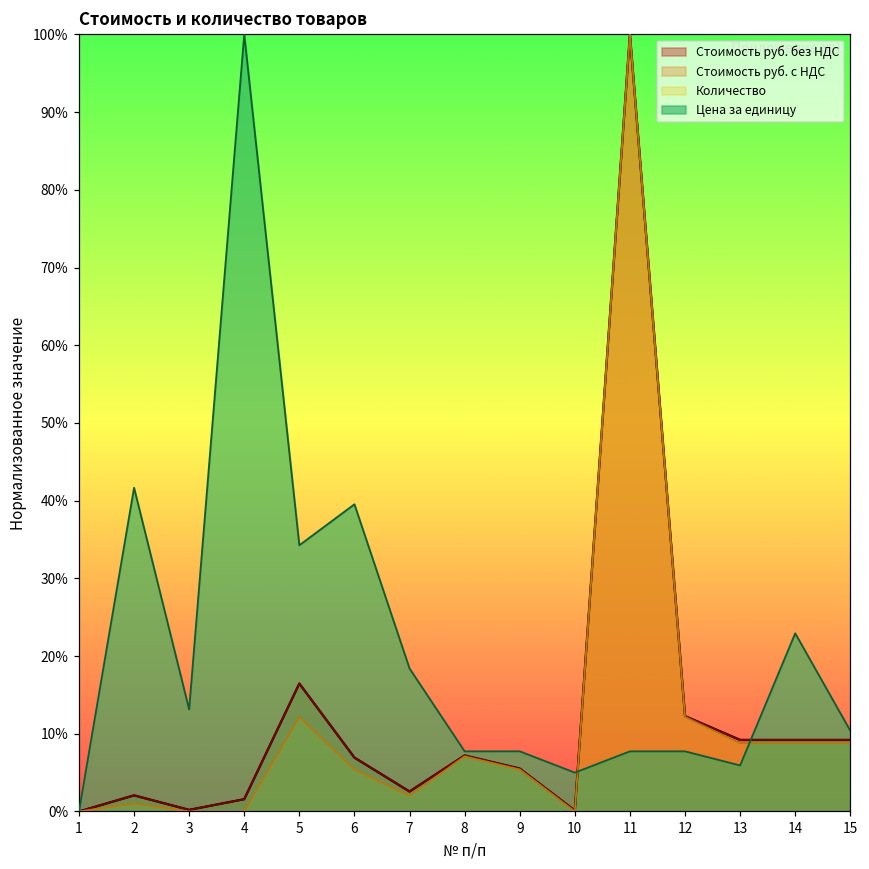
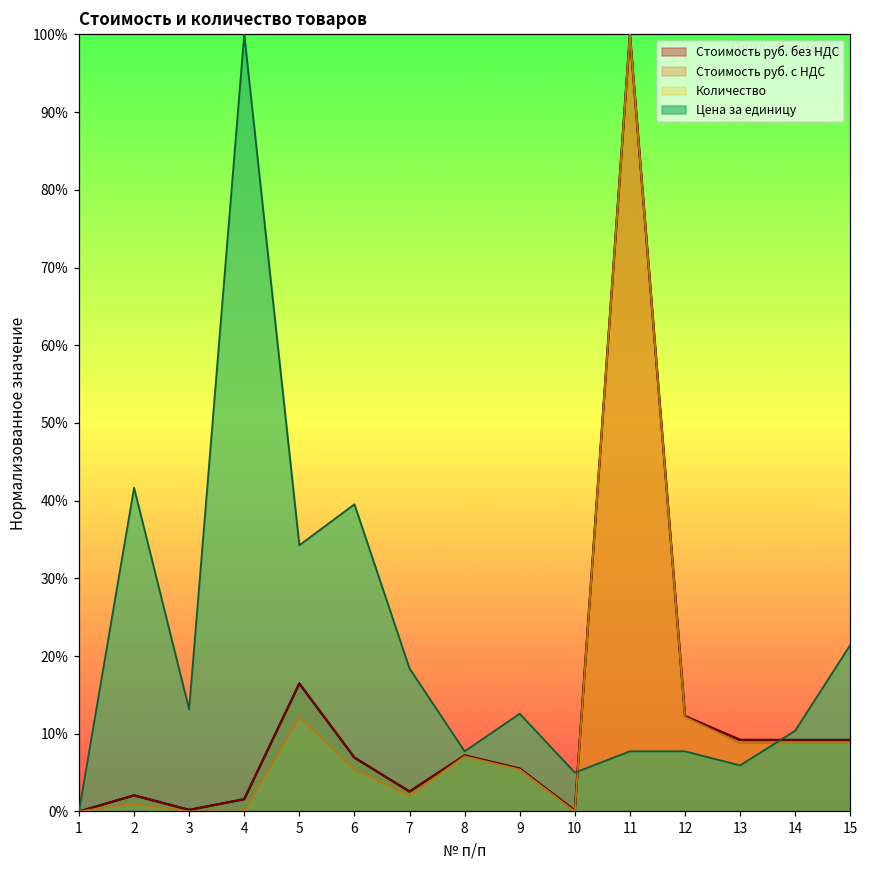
Цена за единицу, 9: 8% -> 13%
Цена за единицу, 14: 23% -> 10%
Цена за единицу, 15: 10% -> 21%
